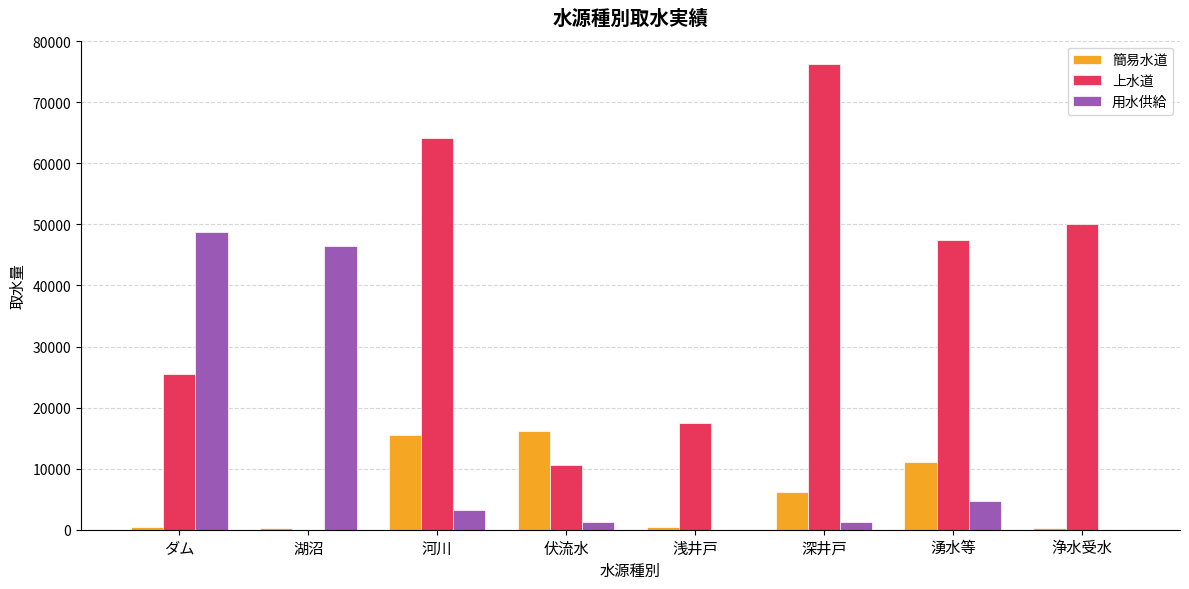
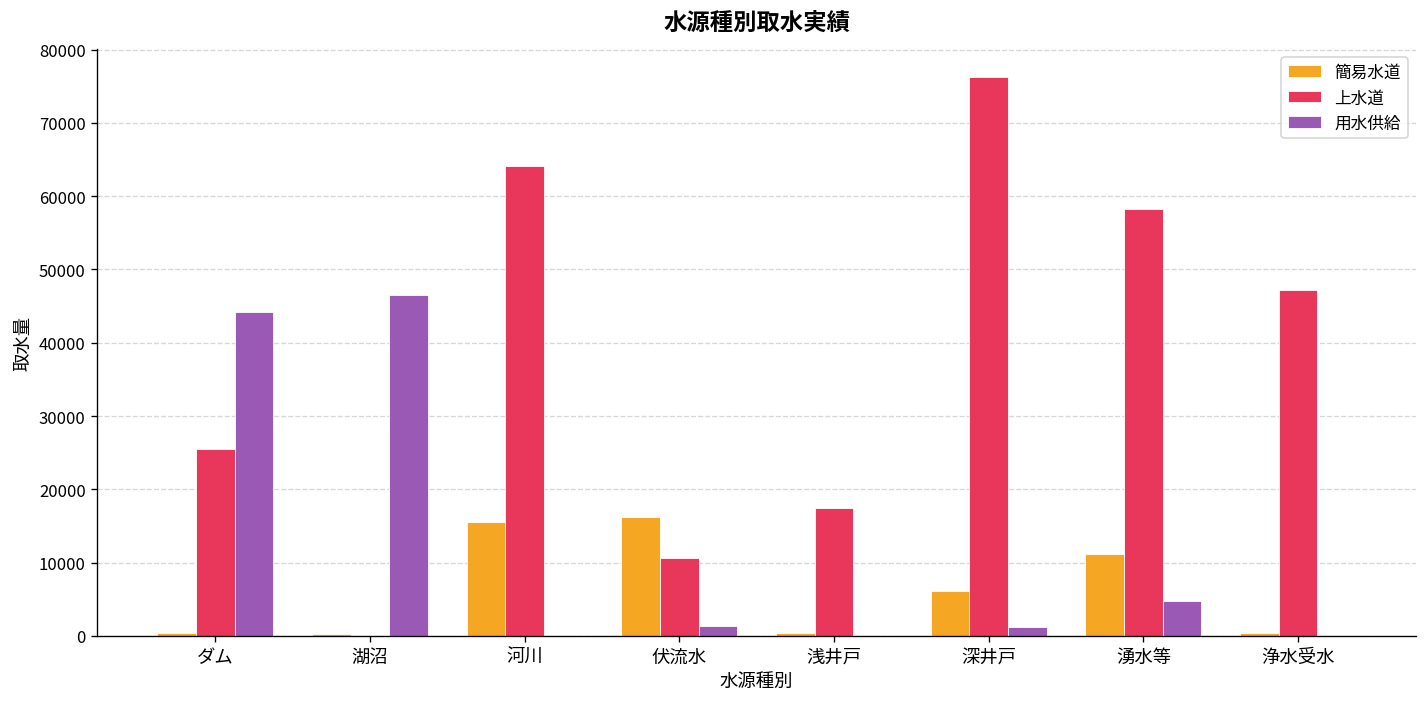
用水供給, ダム: 49000 -> 44000
用水供給, 河川: 3000 -> 0
上水道, 湧水等: 47000 -> 58000
上水道, 浄水受水: 50000 -> 47000
